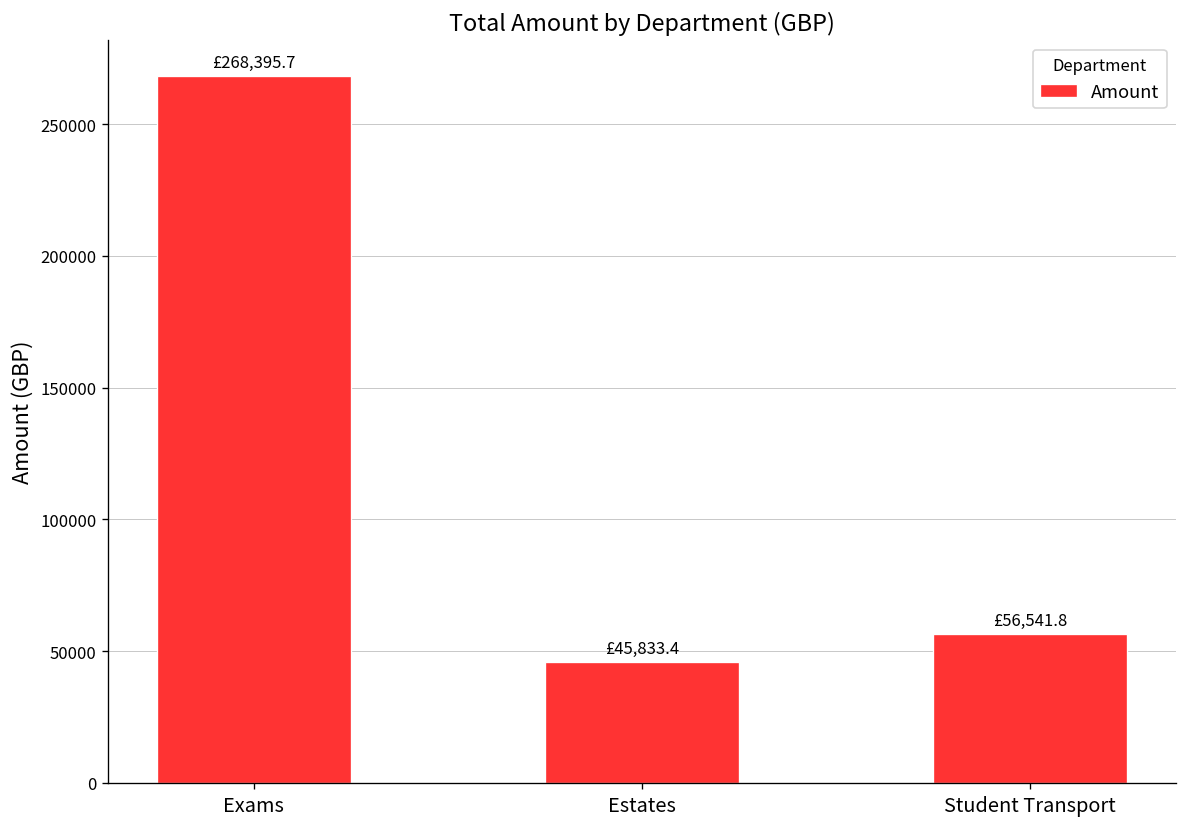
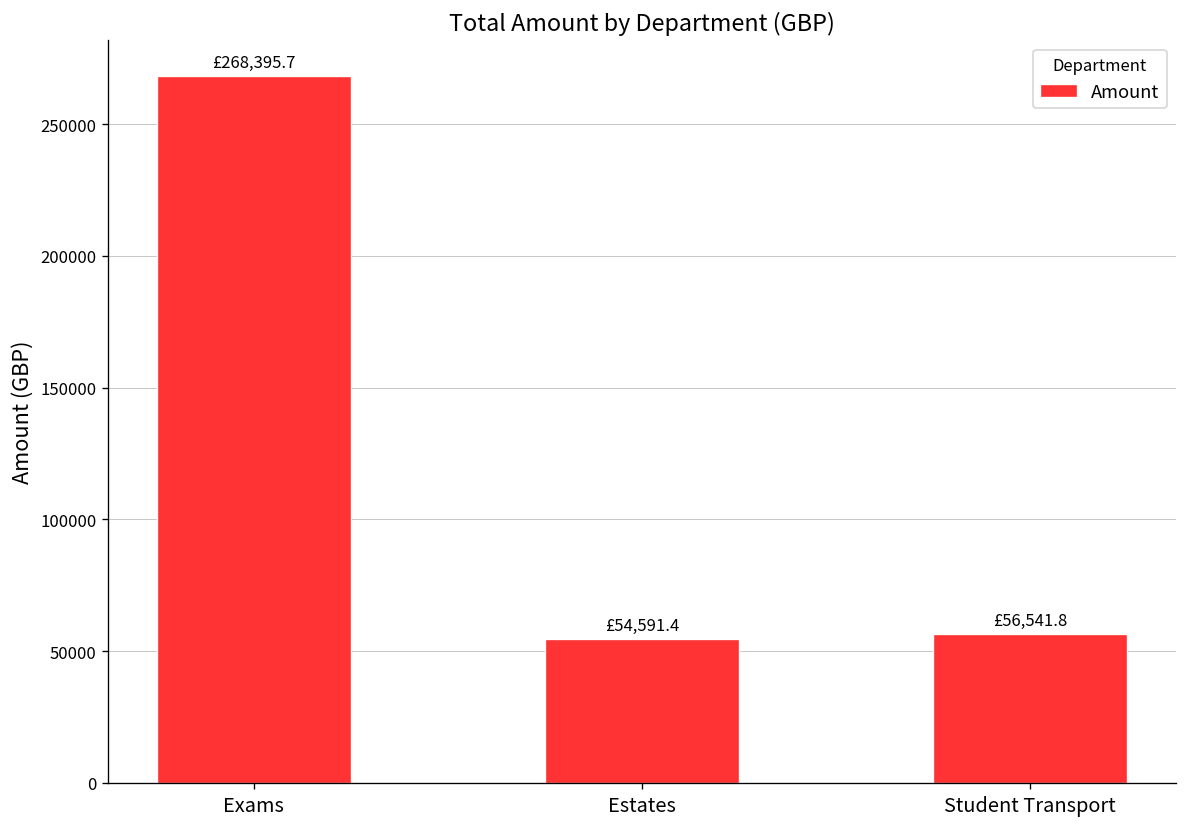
Estates: £45,833.4 -> £54,591.4
